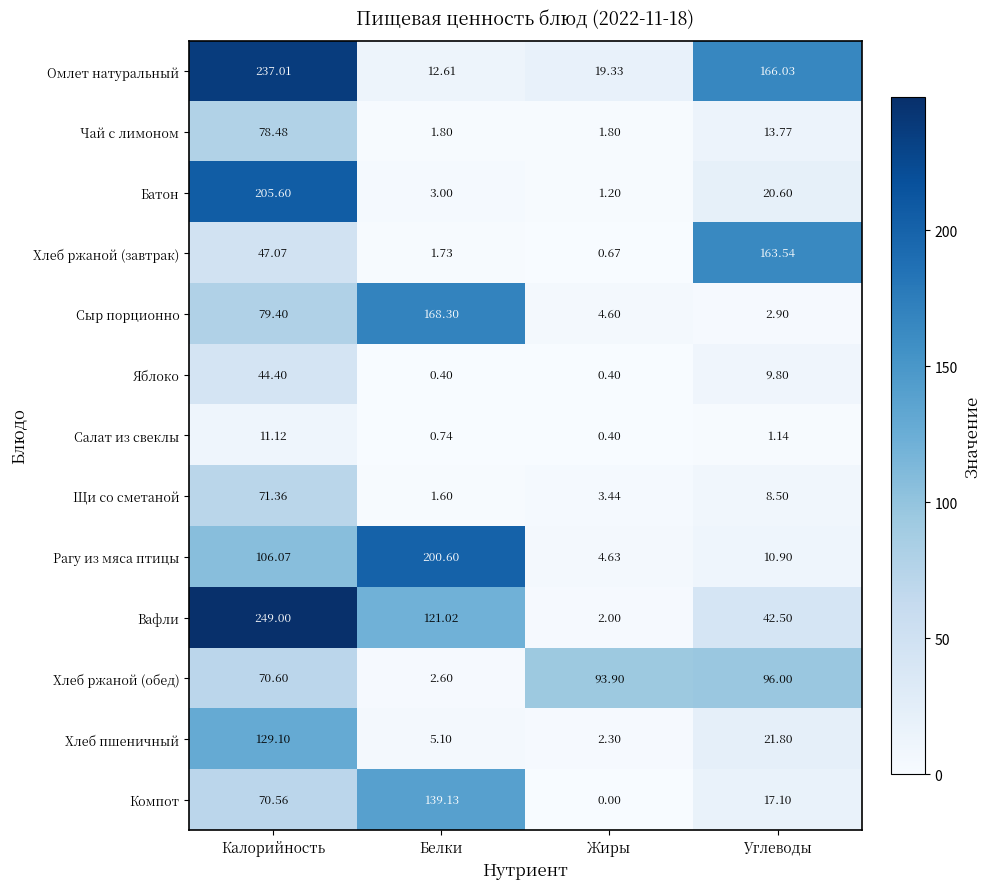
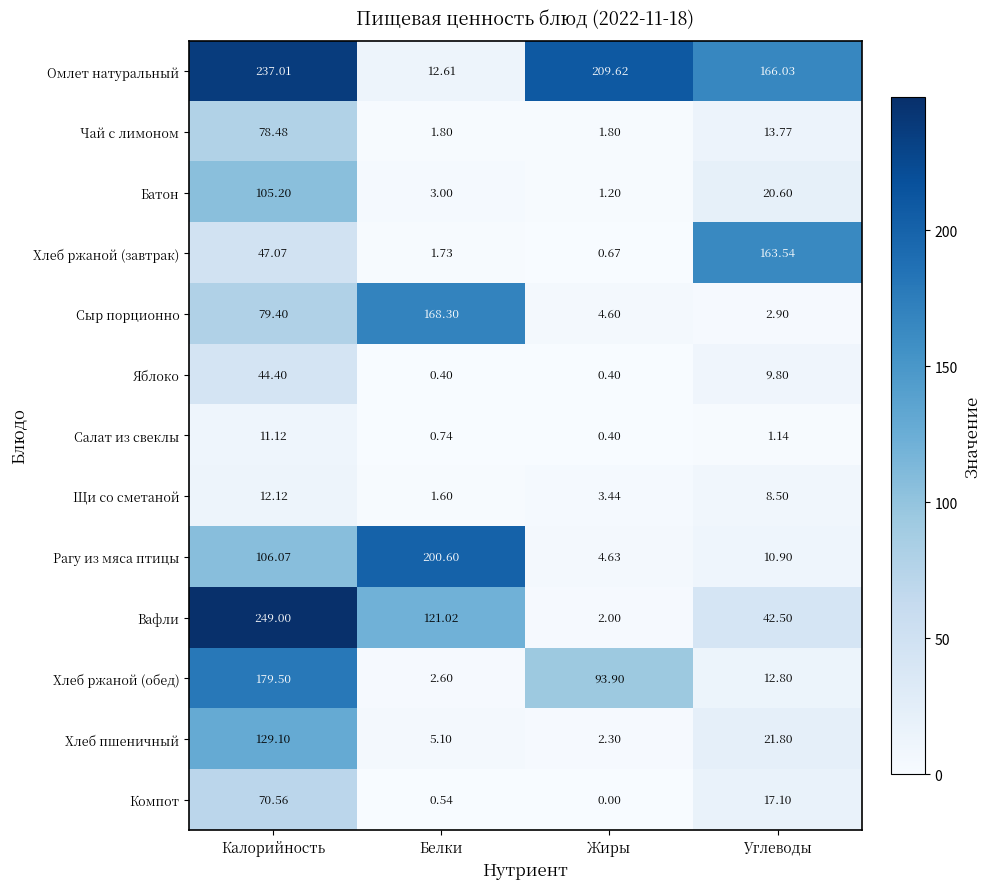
Омлет натуральный, Жиры: 19.33 -> 209.62
Батон, Калорийность: 205.60 -> 105.20
Щи со сметаной, Калорийность: 71.36 -> 12.12
Хлеб ржаной (обед), Калорийность: 70.60 -> 179.50
Хлеб ржаной (обед), Углеводы: 96.00 -> 12.80
Компот, Белки: 139.13 -> 0.54
